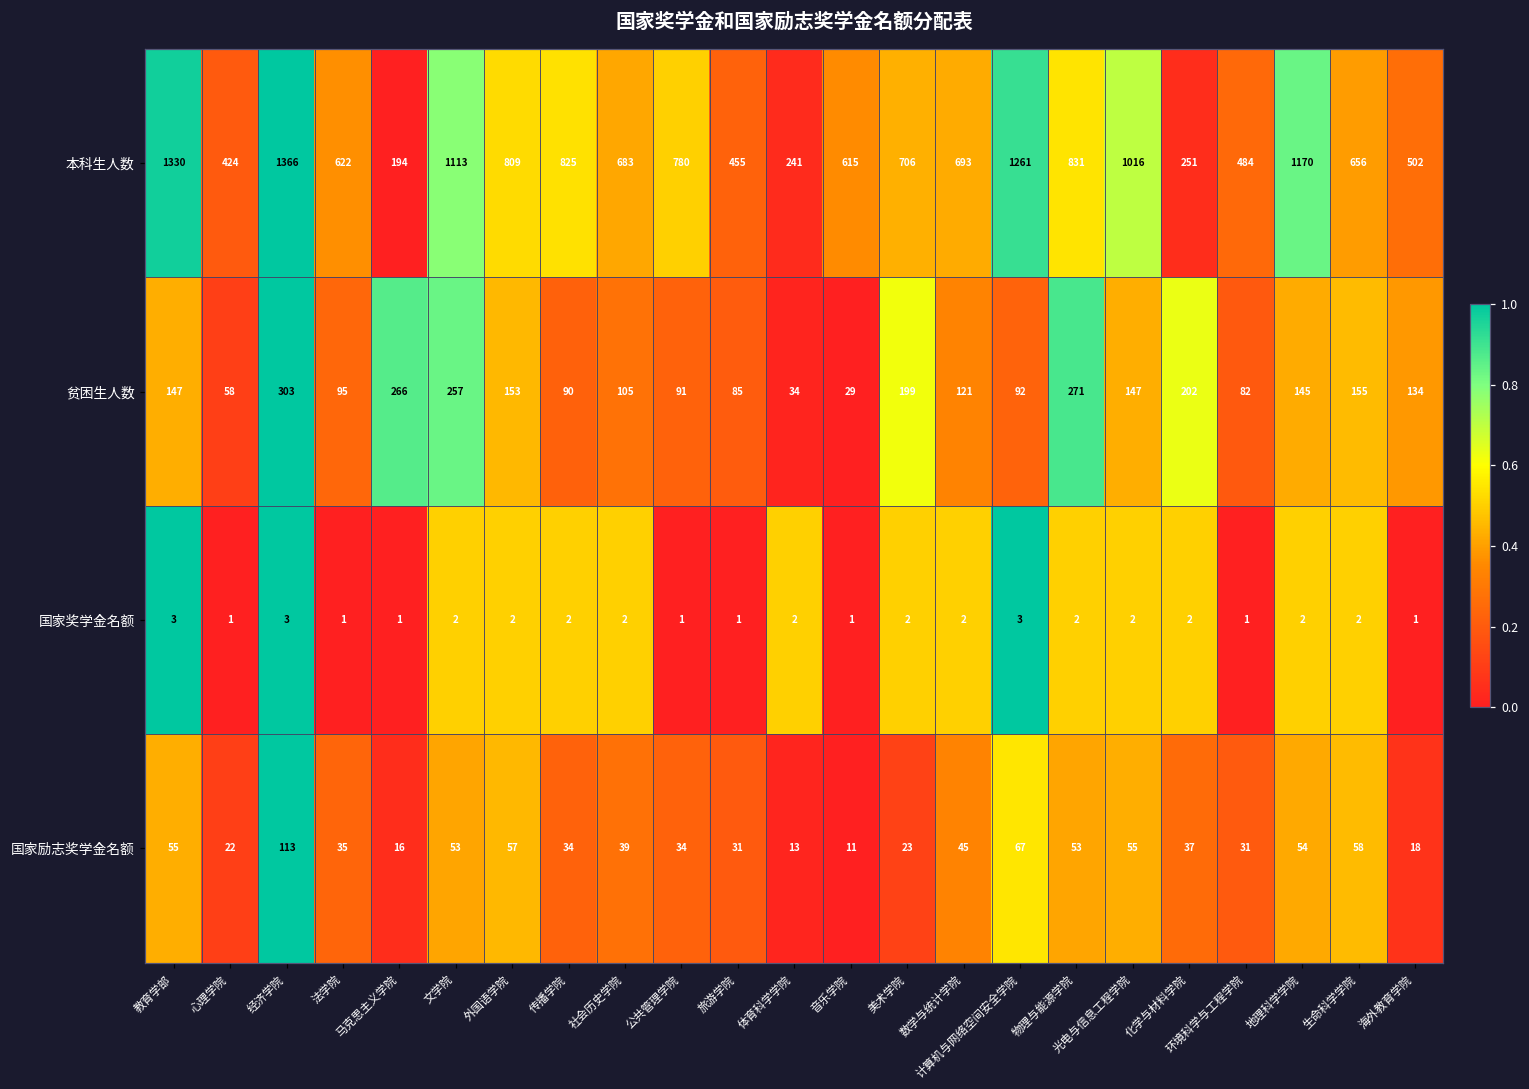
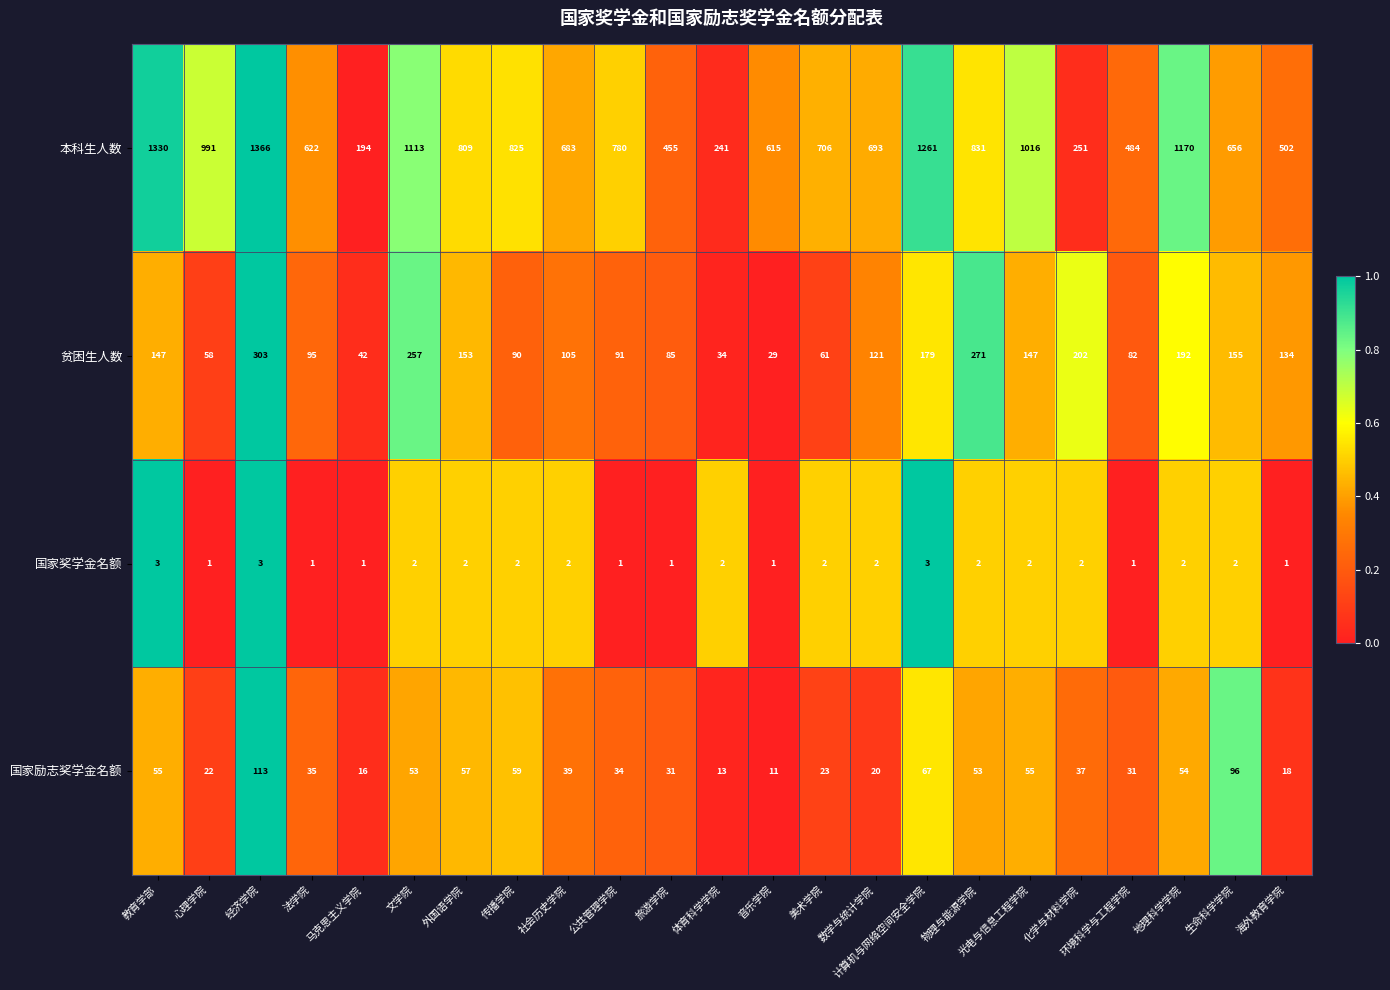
本科生人数, 心理学院: 424 -> 991
贫困生人数, 马克思主义学院: 266 -> 42
贫困生人数, 美术学院: 199 -> 61
贫困生人数, 计算机与网络空间安全学院: 92 -> 179
贫困生人数, 地理科学学院: 145 -> 192
国家励志奖学金名额, 传播学院: 34 -> 59
国家励志奖学金名额, 数学与统计学院: 45 -> 20
国家励志奖学金名额, 生命科学学院: 58 -> 96
